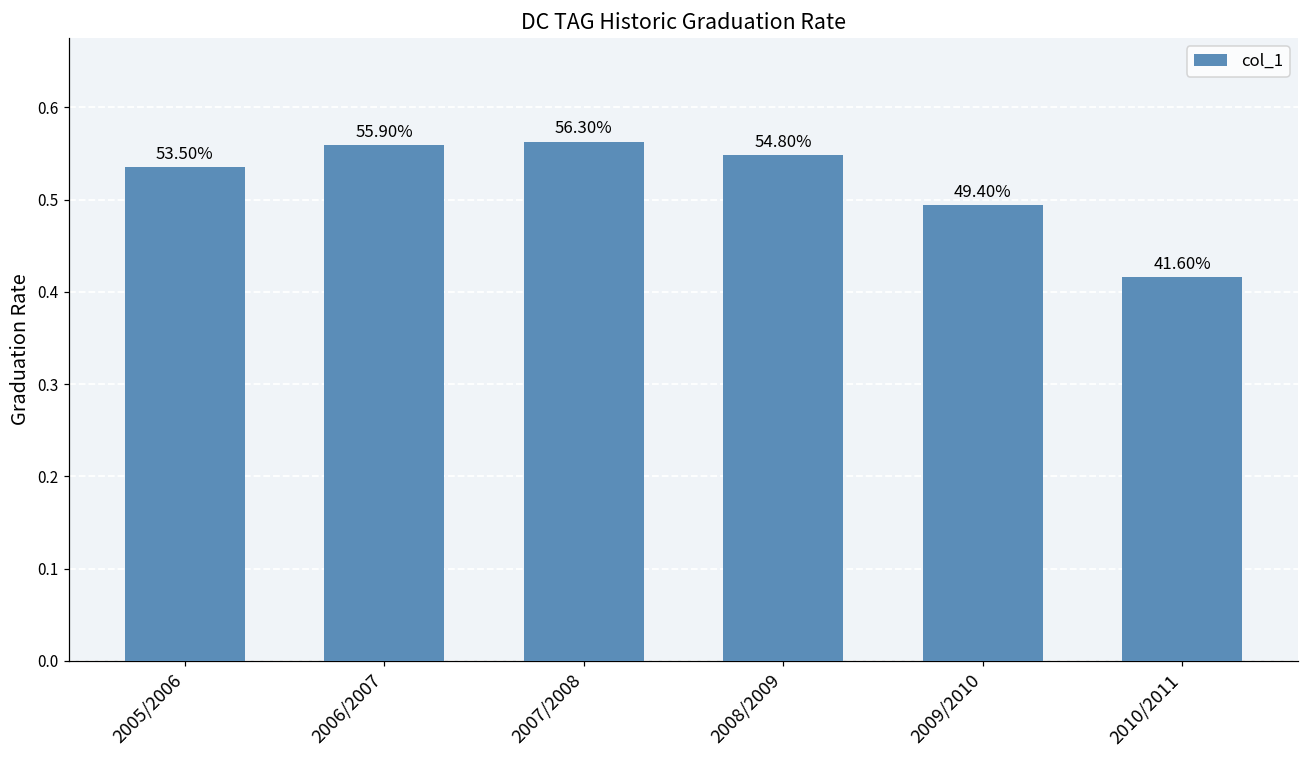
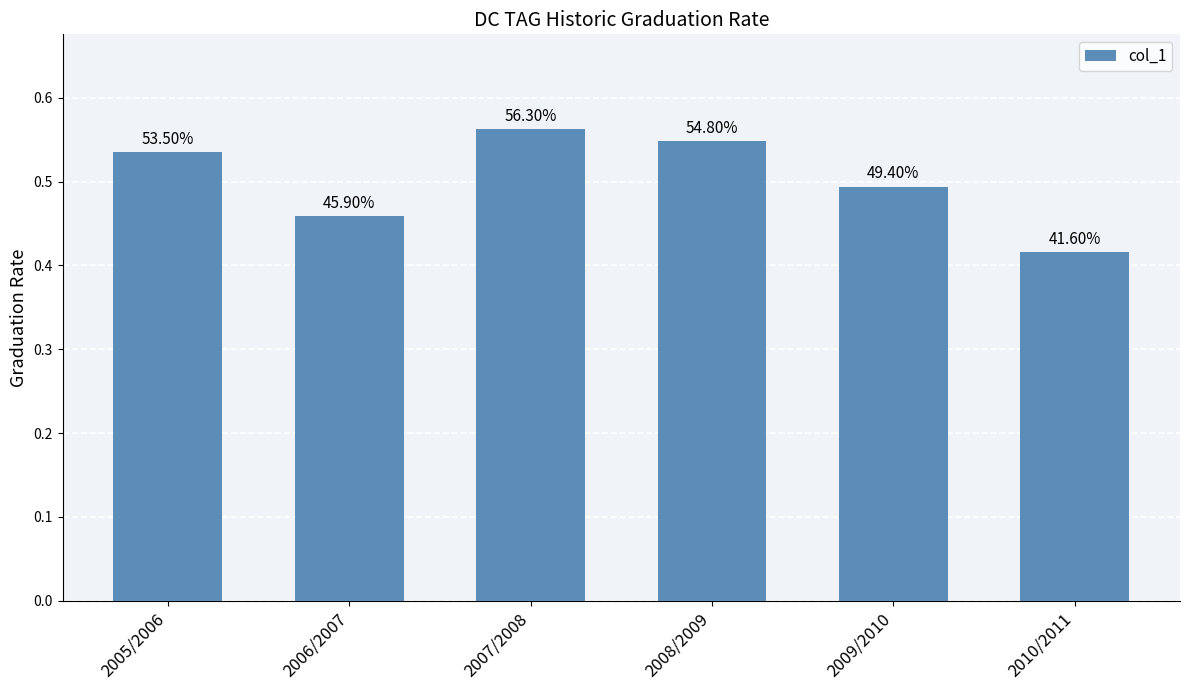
2006/2007: 55.90% -> 45.90%
